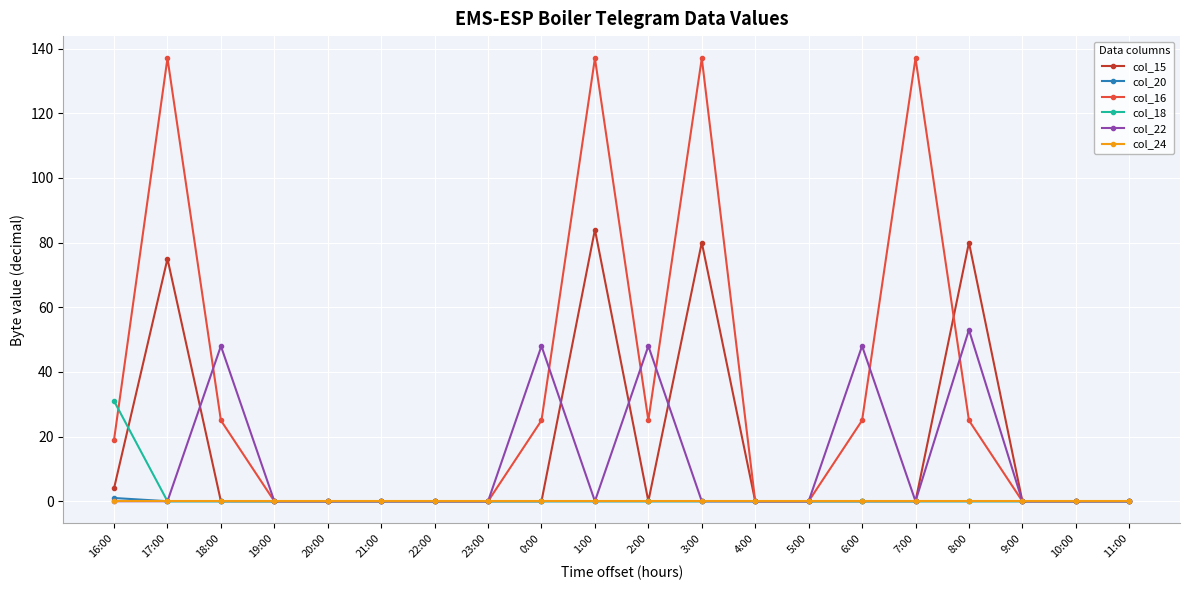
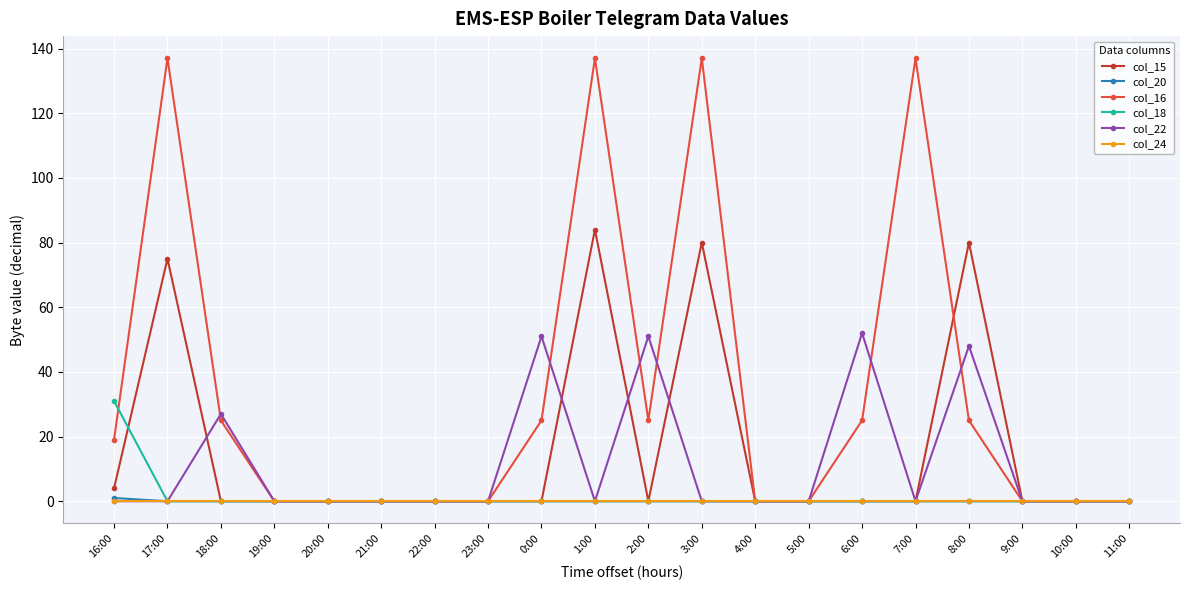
col_22, 18:00: 48 -> 27
col_22, 0:00: 48 -> 51
col_22, 2:00: 48 -> 51
col_22, 6:00: 48 -> 52
col_22, 8:00: 53 -> 48
